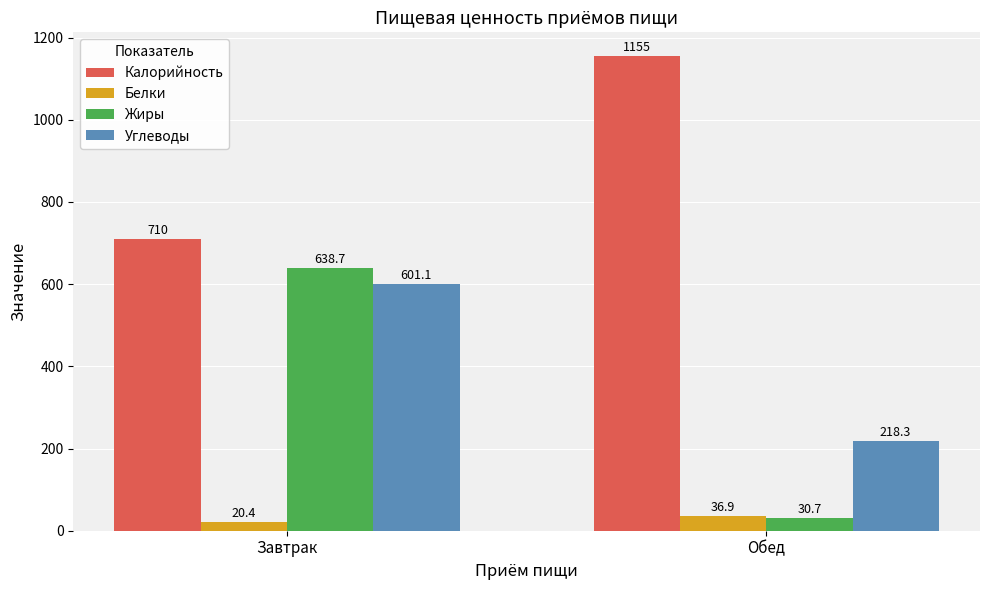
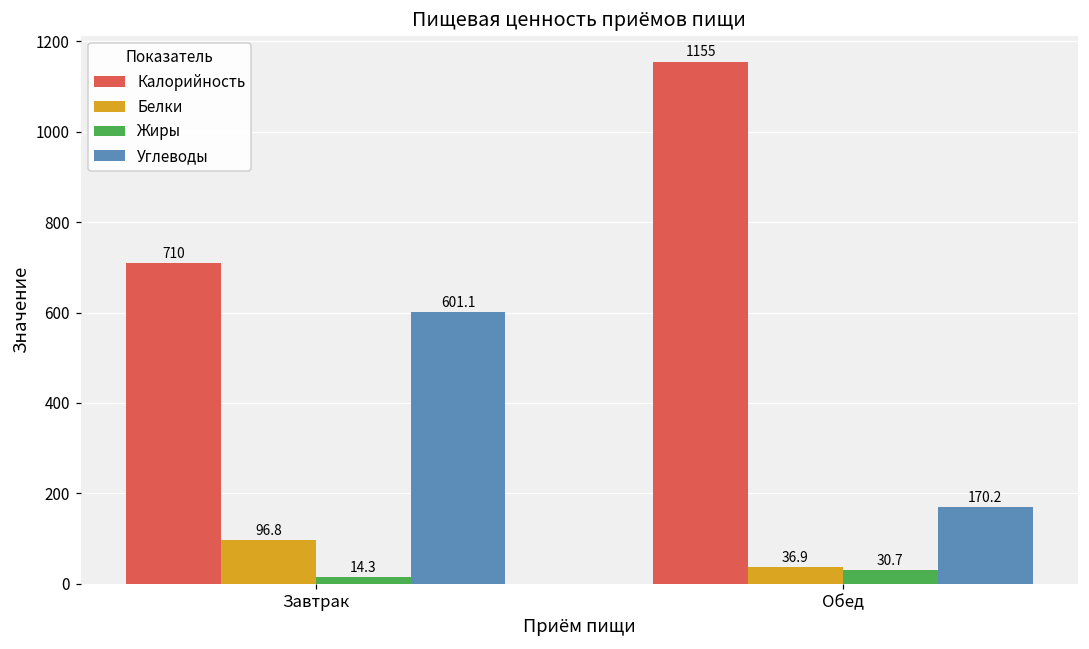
Белки, Завтрак: 20.4 -> 96.8
Жиры, Завтрак: 638.7 -> 14.3
Углеводы, Обед: 218.3 -> 170.2
